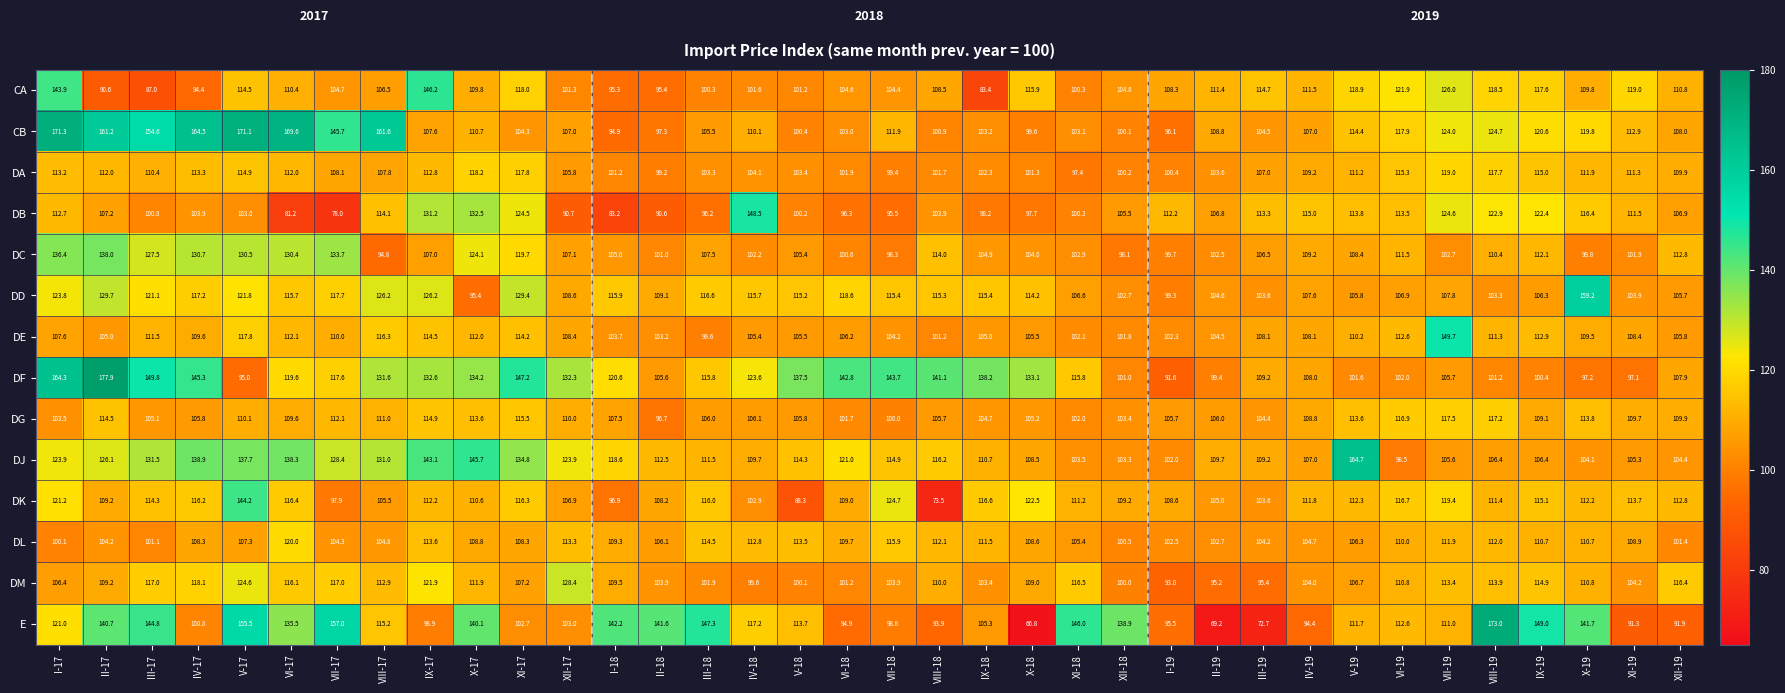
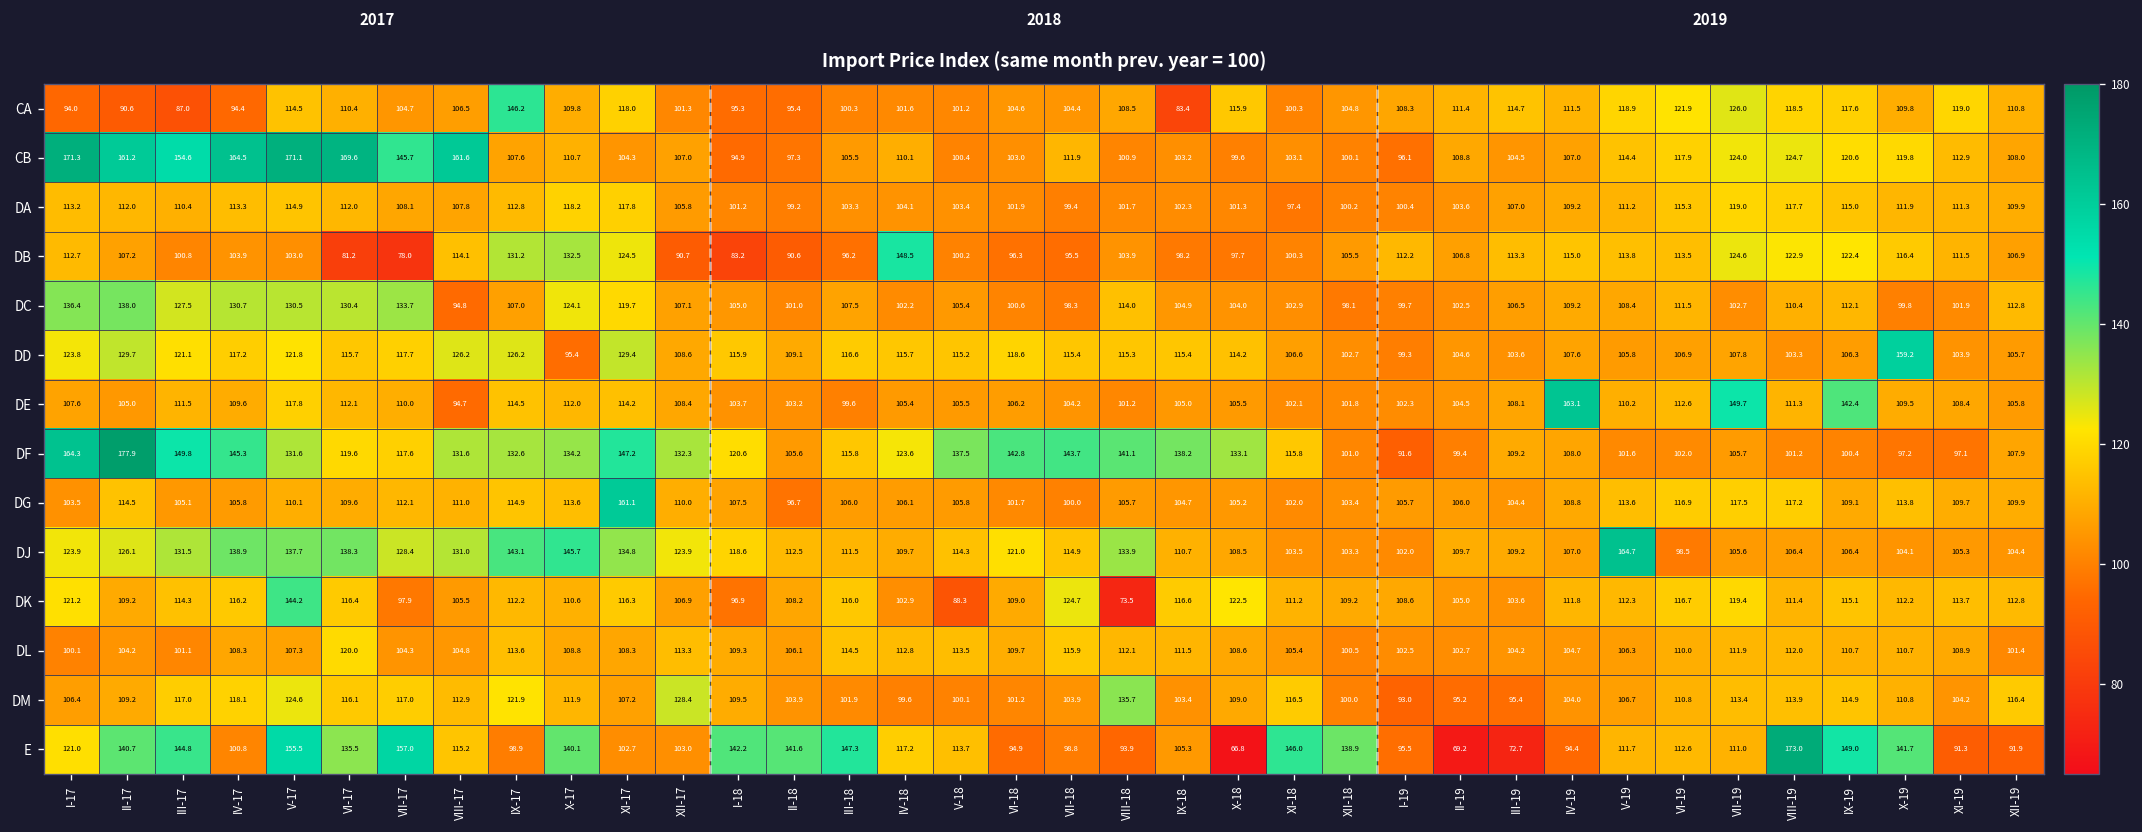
CA, I-17: 143.9 -> 94.0
DE, VIII-17: 116.3 -> 94.7
DE, IV-19: 108.1 -> 163.1
DE, IX-19: 112.9 -> 142.4
DF, V-17: 95.0 -> 131.6
DG, XI-17: 115.5 -> 161.1
DJ, VIII-18: 116.2 -> 133.9
DM, VIII-18: 110.0 -> 135.7
